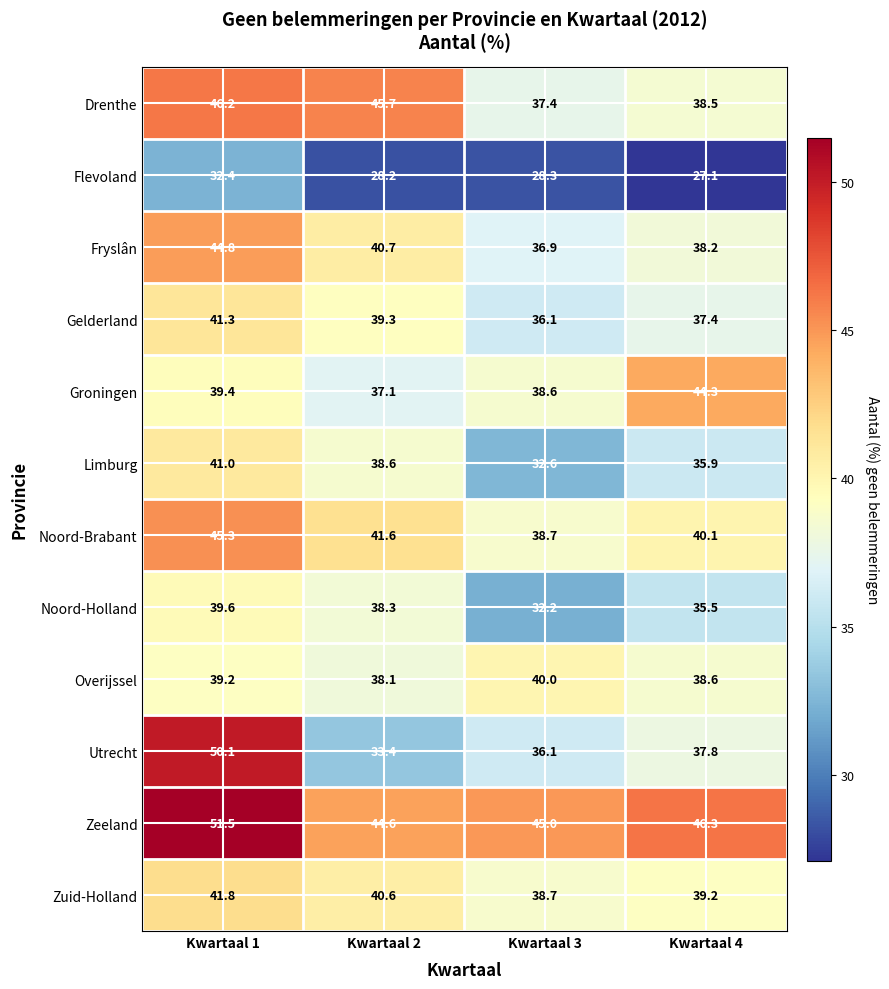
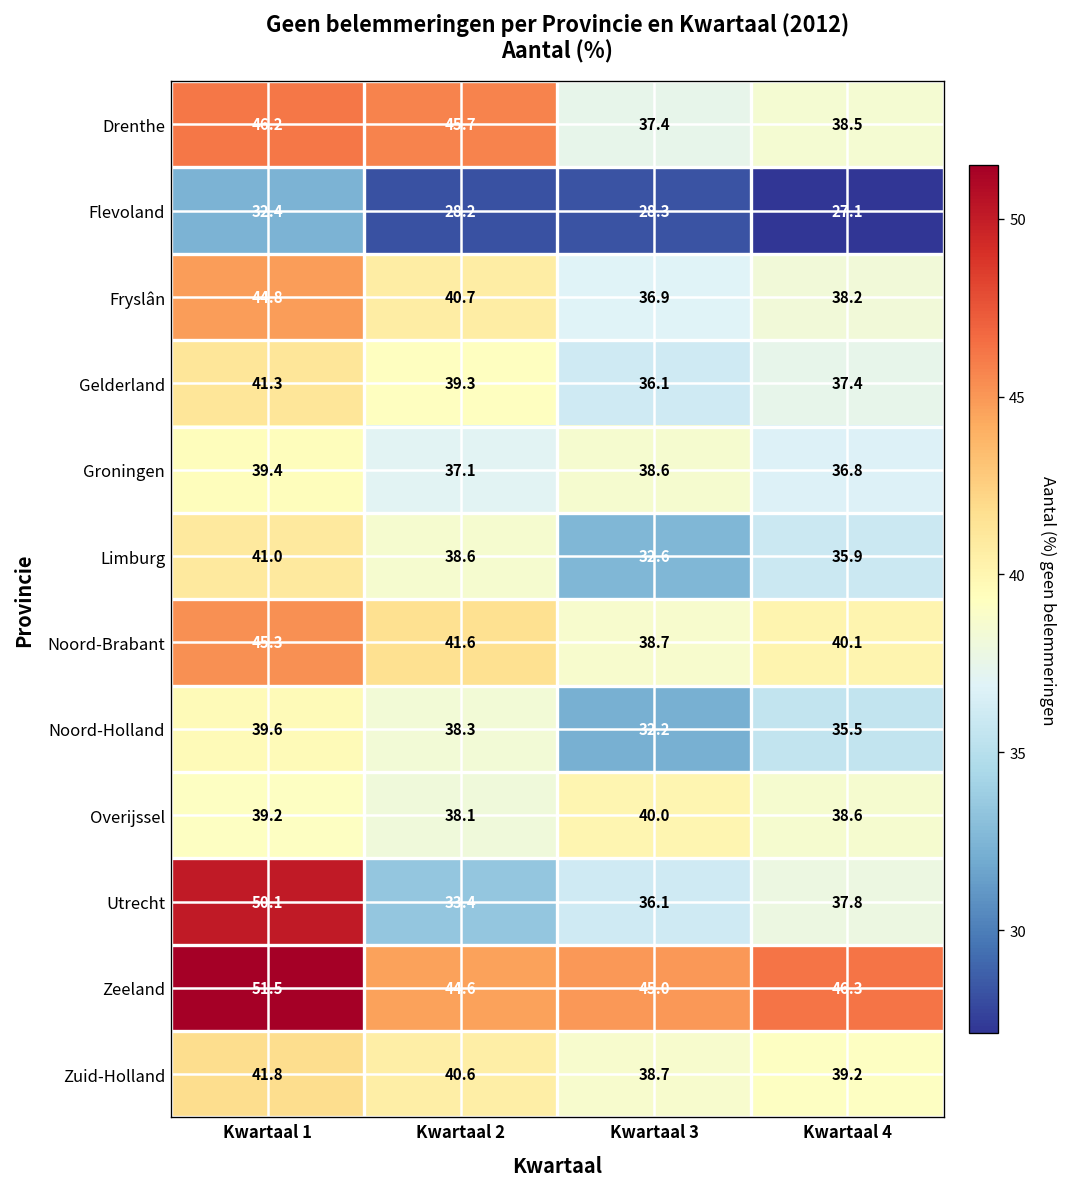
Groningen, Kwartaal 4: 44.3 -> 36.8
